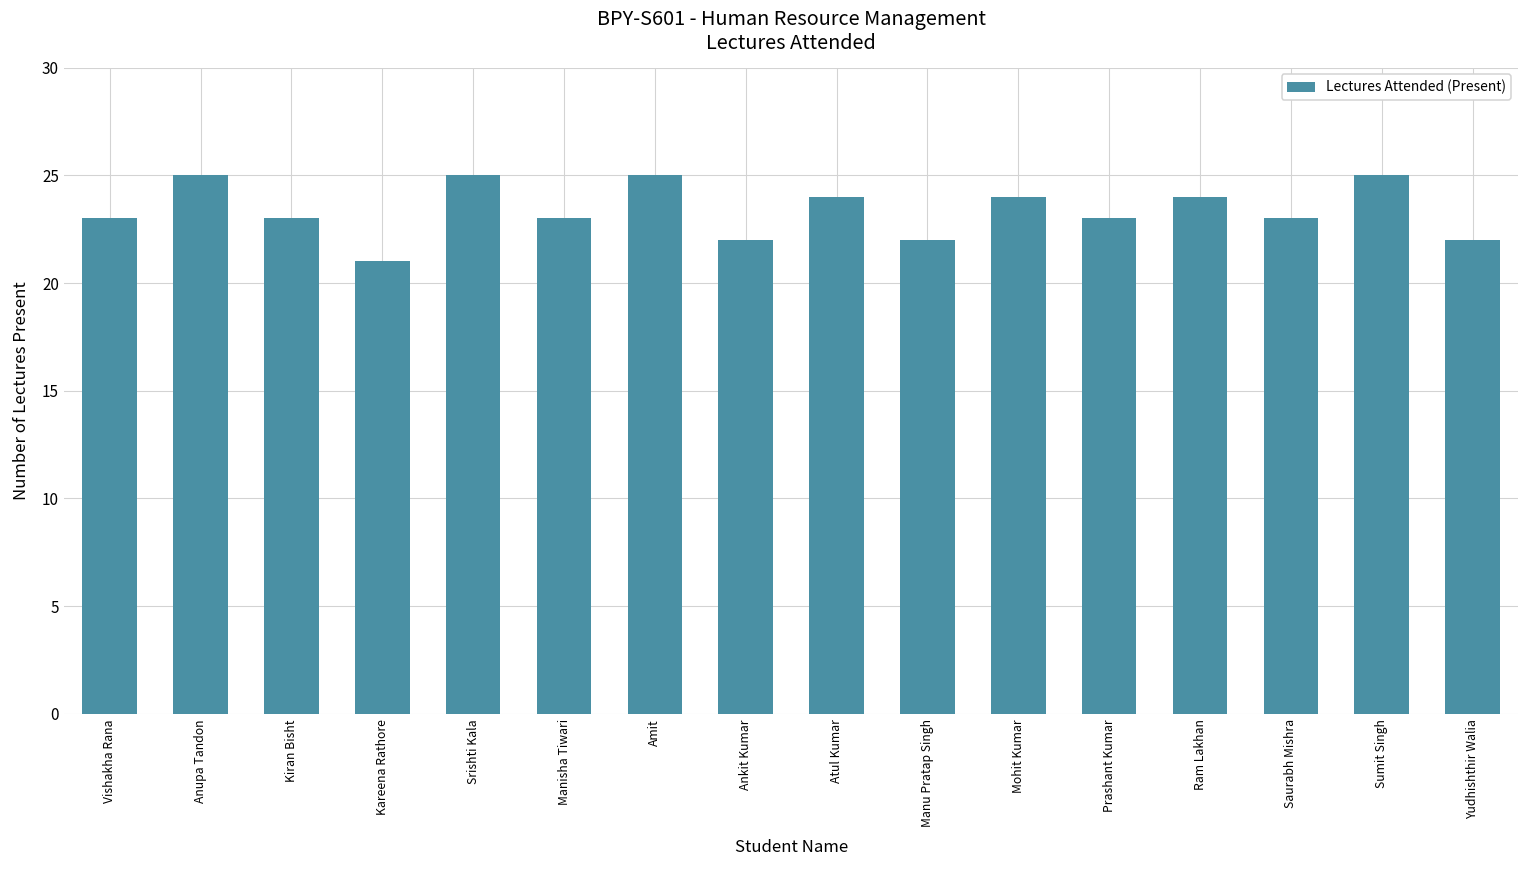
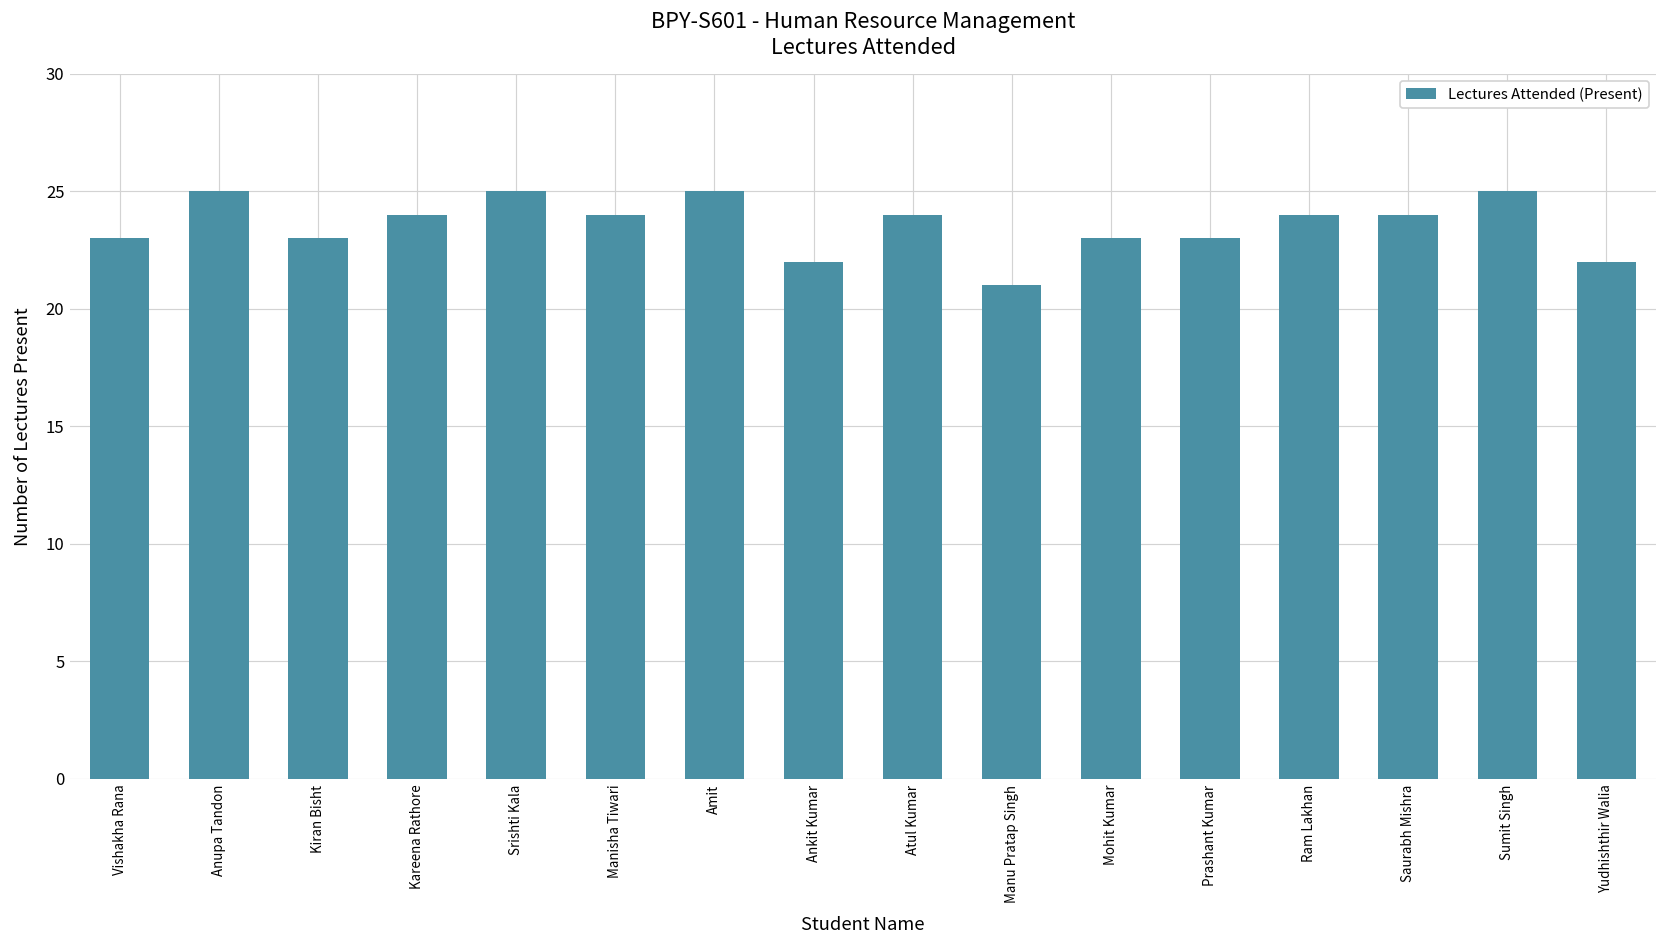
Kareena Rathore: 21 -> 24
Manisha Tiwari: 23 -> 24
Manu Pratap Singh: 22 -> 21
Mohit Kumar: 24 -> 23
Saurabh Mishra: 23 -> 24
